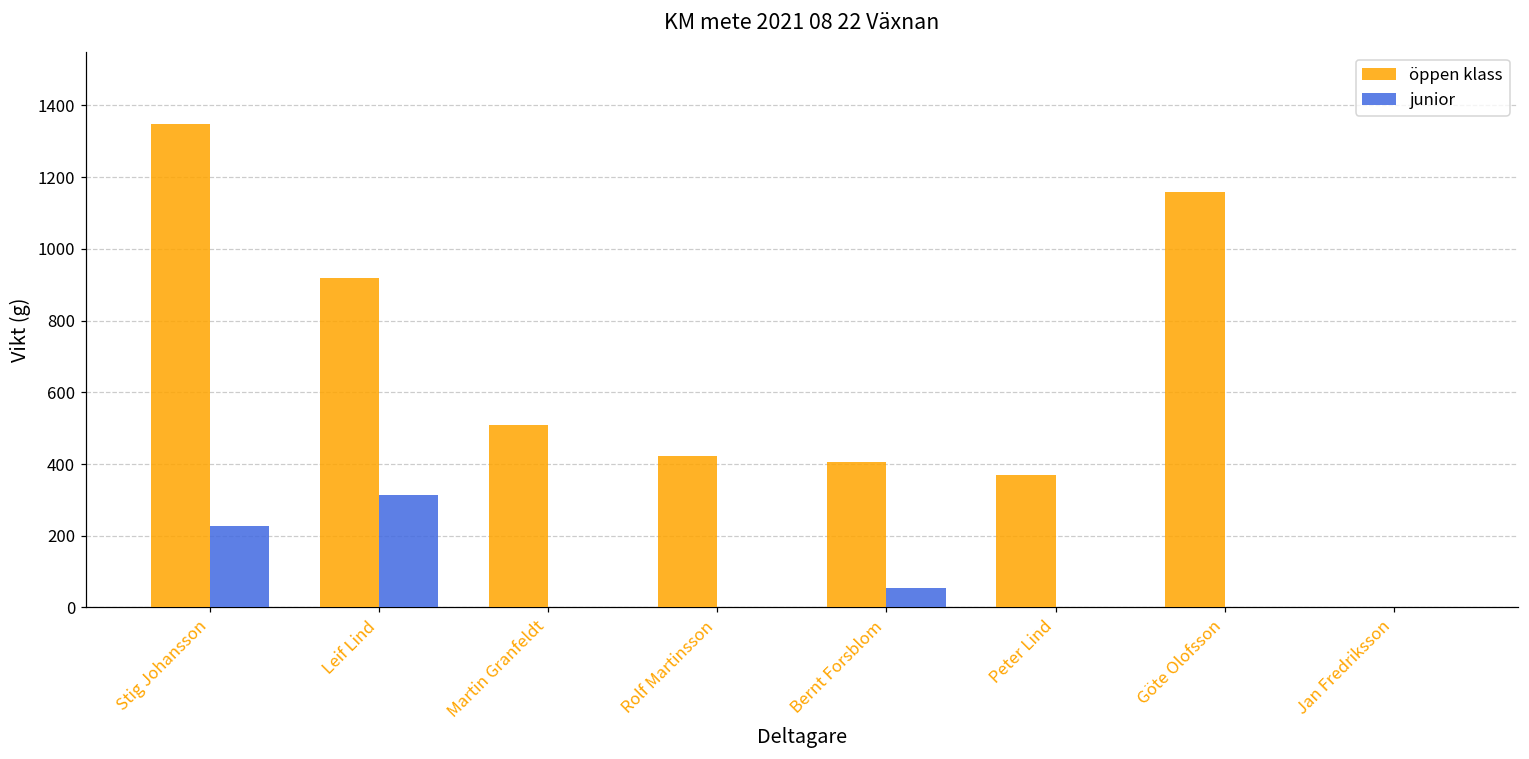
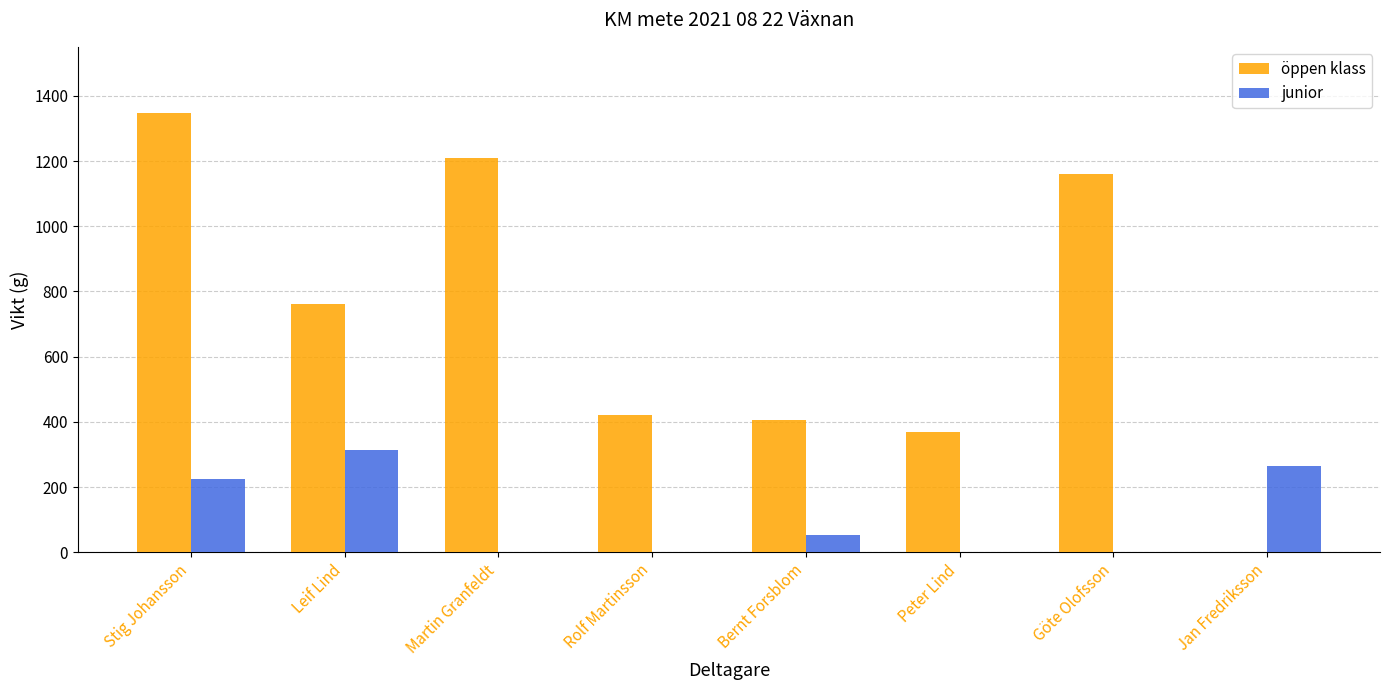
öppen klass, Leif Lind: 920 -> 760
öppen klass, Martin Granfeldt: 510 -> 1210
junior, Jan Fredriksson: 0 -> 260
